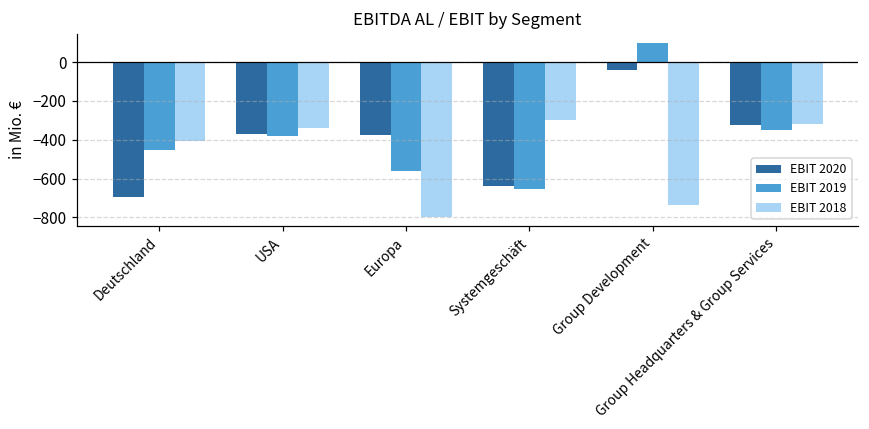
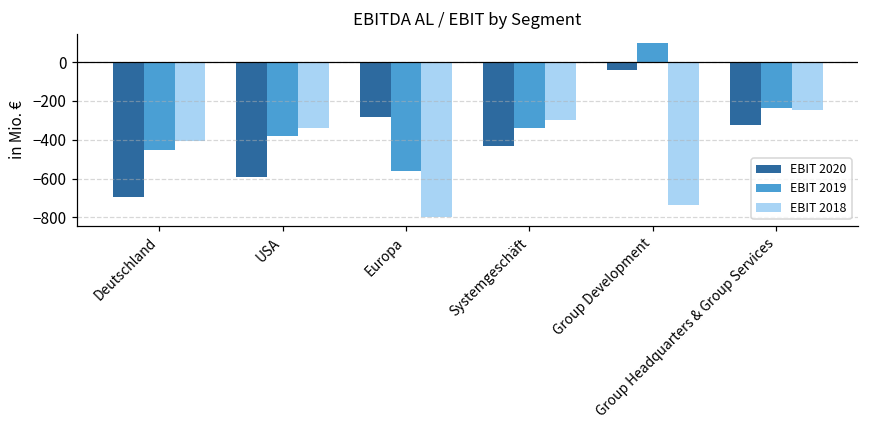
EBIT 2020, USA: -370 -> -590
EBIT 2020, Europa: -370 -> -280
EBIT 2020, Systemgeschäft: -640 -> -430
EBIT 2019, Systemgeschäft: -660 -> -340
EBIT 2019, Group Headquarters & Group Services: -350 -> -240
EBIT 2018, Group Headquarters & Group Services: -320 -> -250
